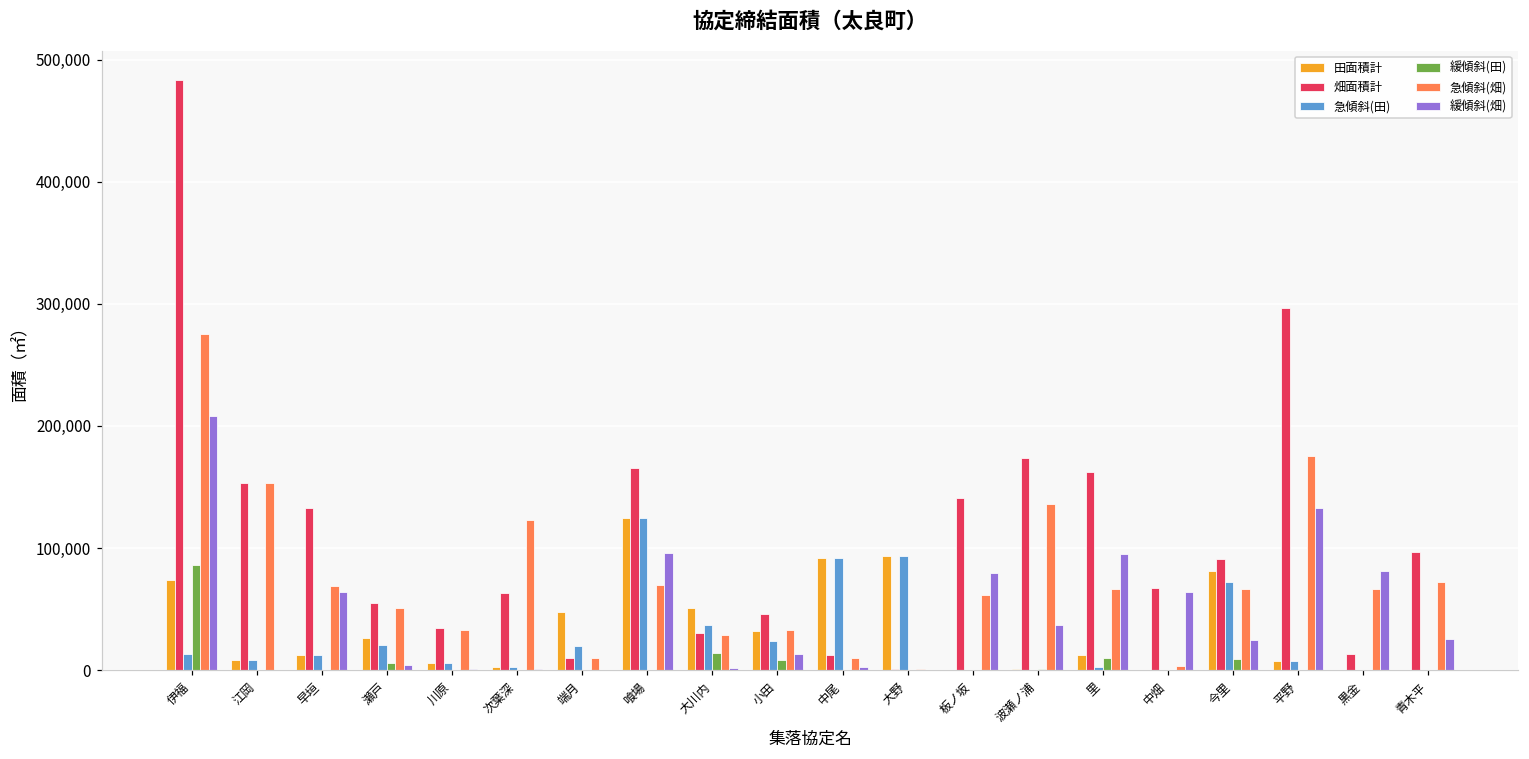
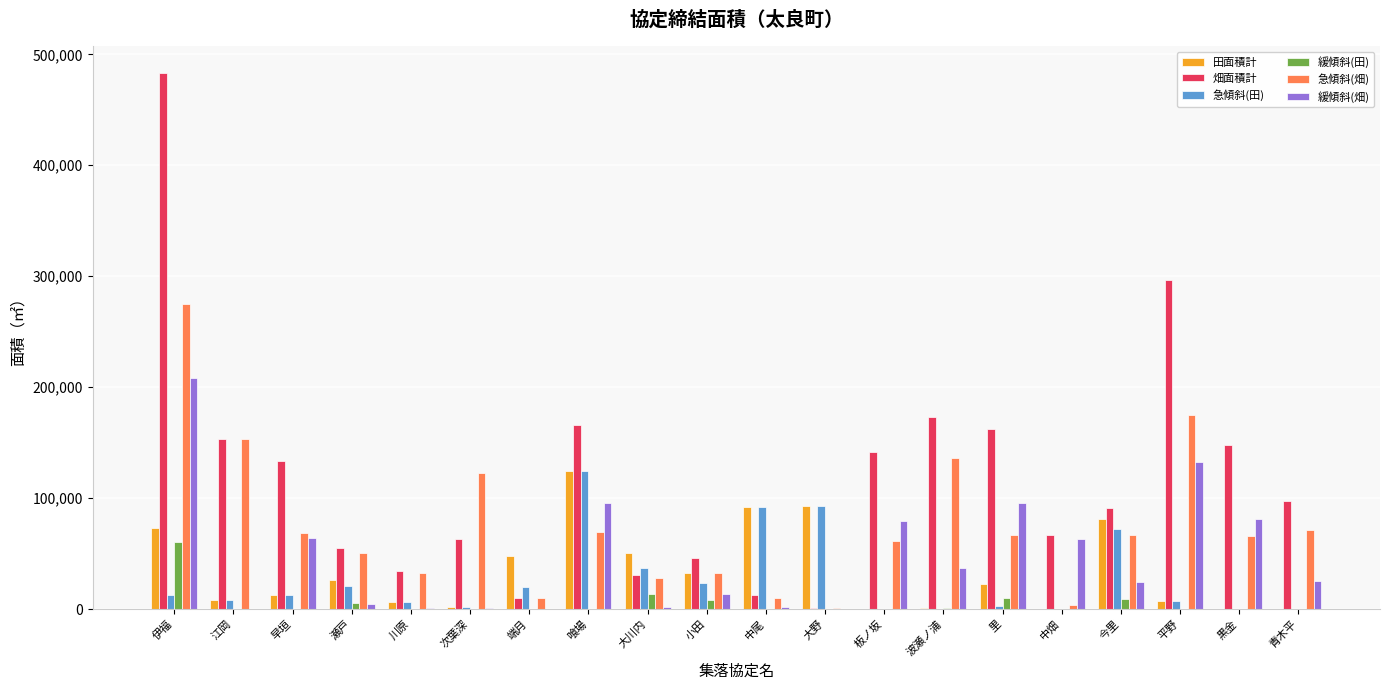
緩傾斜(田), 伊福: 86,000 -> 61,000
田面積計, 里: 12,000 -> 23,000
畑面積計, 黒金: 13,000 -> 148,000
